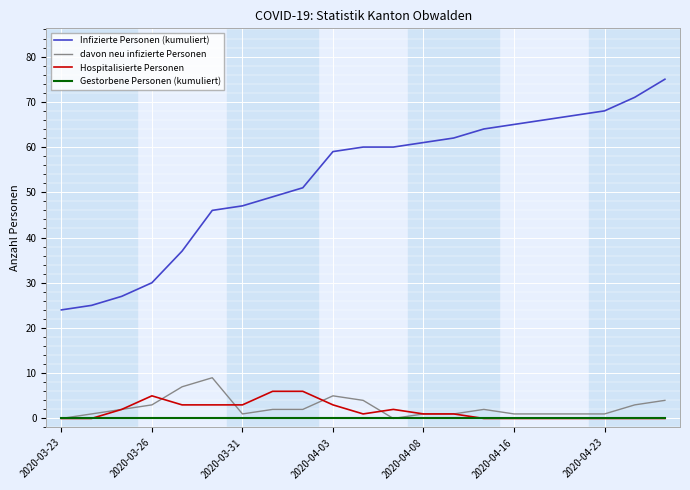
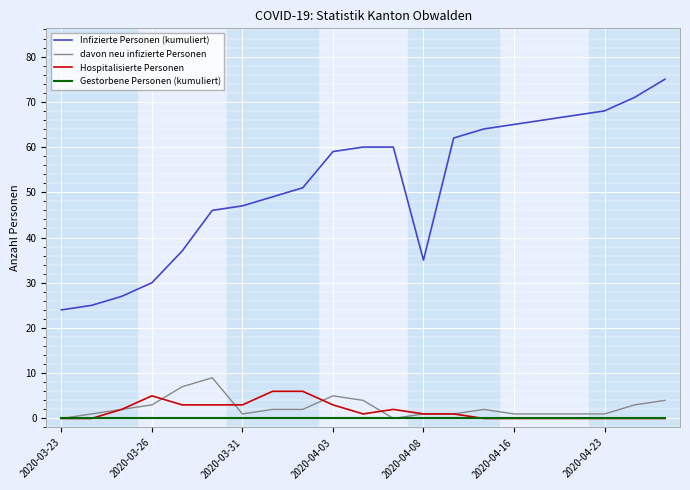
Infizierte Personen (kumuliert), 2020-04-08: 61 -> 35
